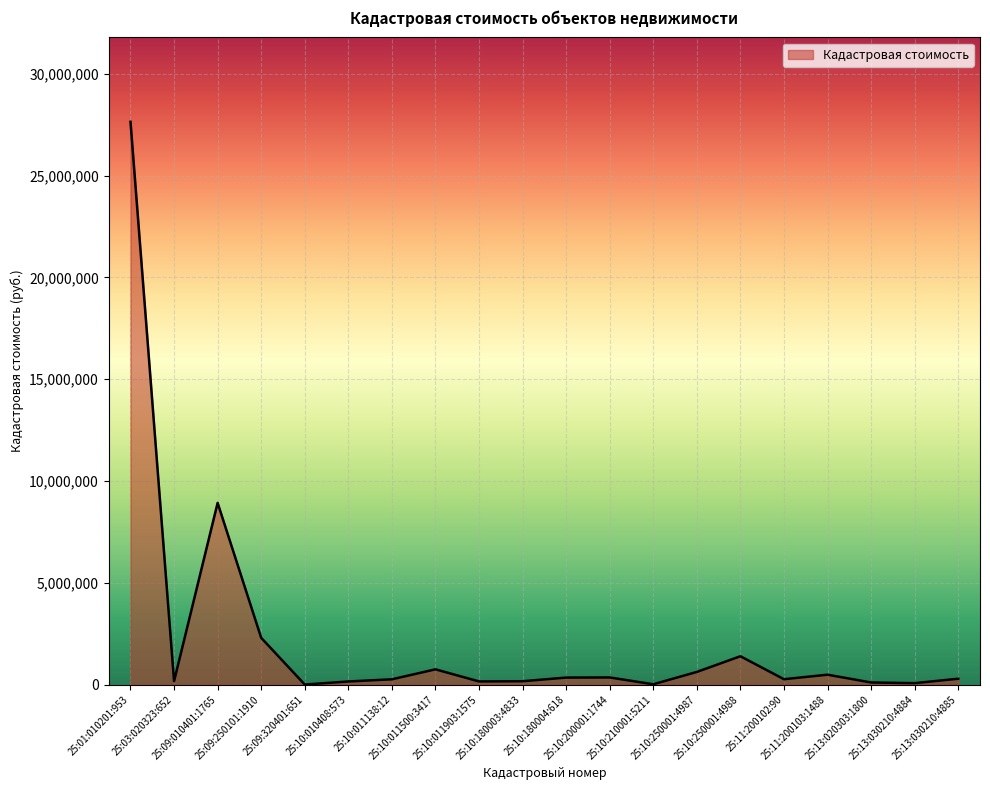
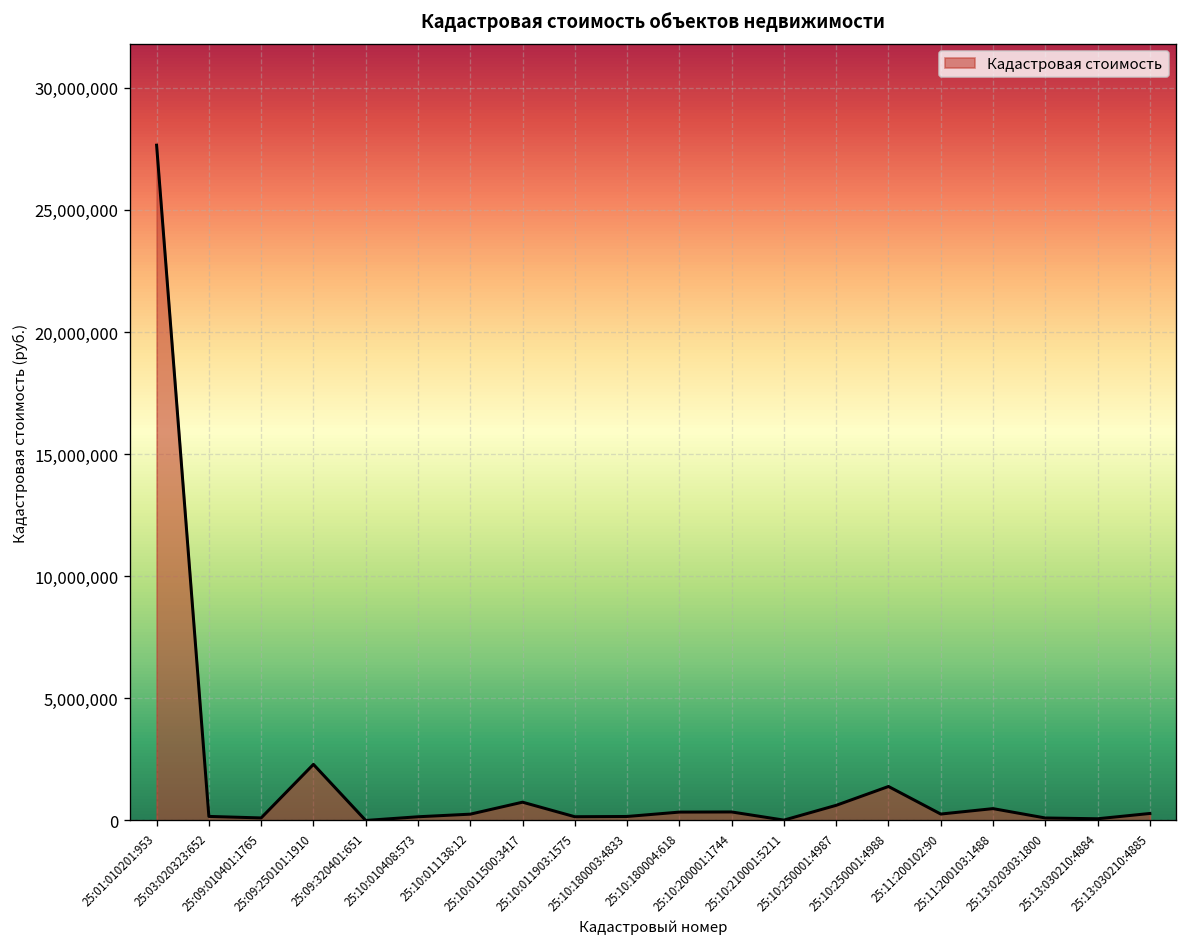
25:09:010401:1765: 8,900,000 -> 100,000
